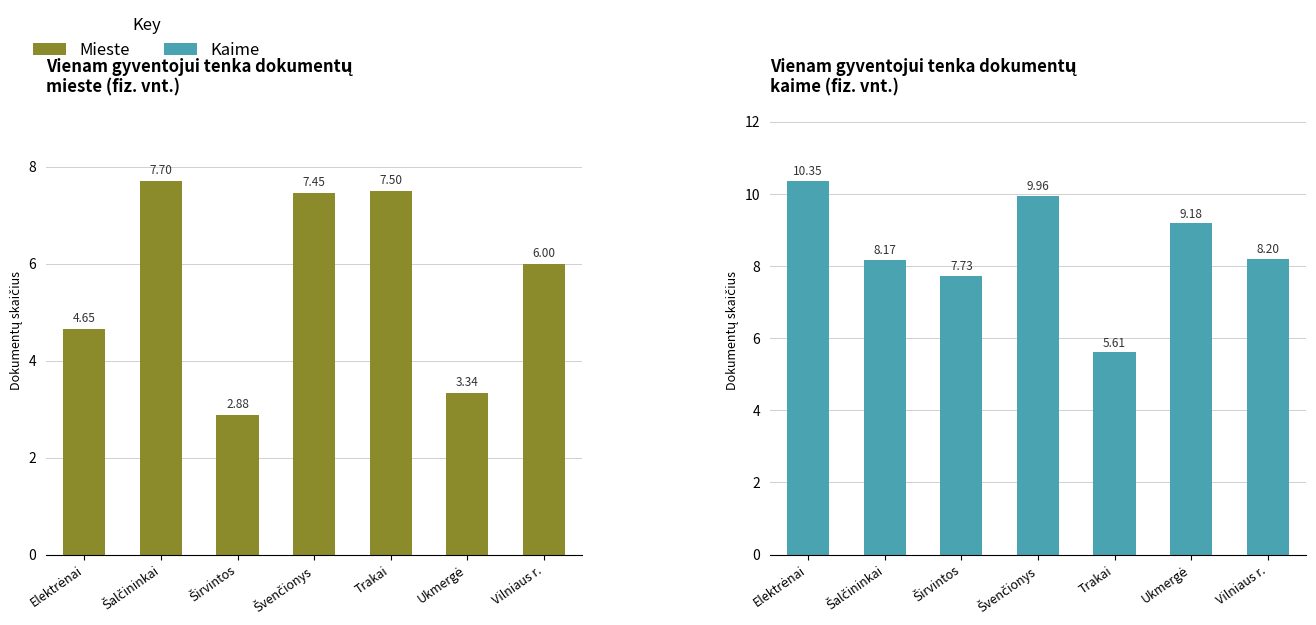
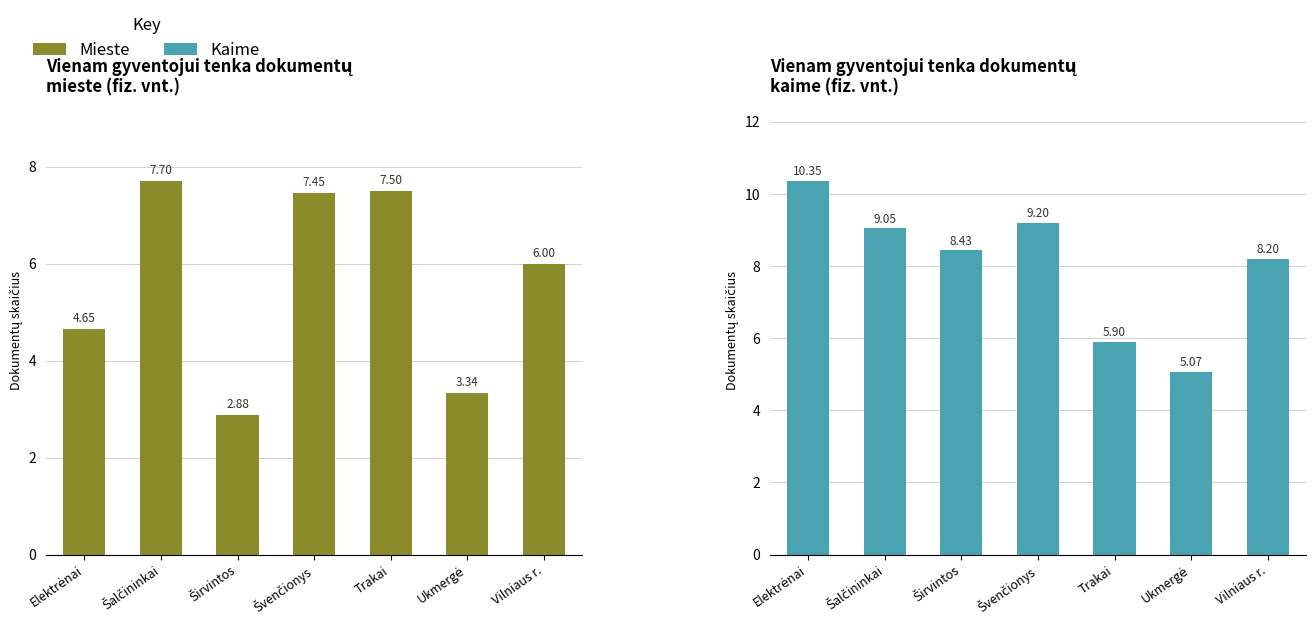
Vienam gyventojui tenka dokumentų kaime (fiz. vnt.), Šalčininkai: 8.17 -> 9.05
Vienam gyventojui tenka dokumentų kaime (fiz. vnt.), Širvintos: 7.73 -> 8.43
Vienam gyventojui tenka dokumentų kaime (fiz. vnt.), Švenčionys: 9.96 -> 9.20
Vienam gyventojui tenka dokumentų kaime (fiz. vnt.), Trakai: 5.61 -> 5.90
Vienam gyventojui tenka dokumentų kaime (fiz. vnt.), Ukmergė: 9.18 -> 5.07
